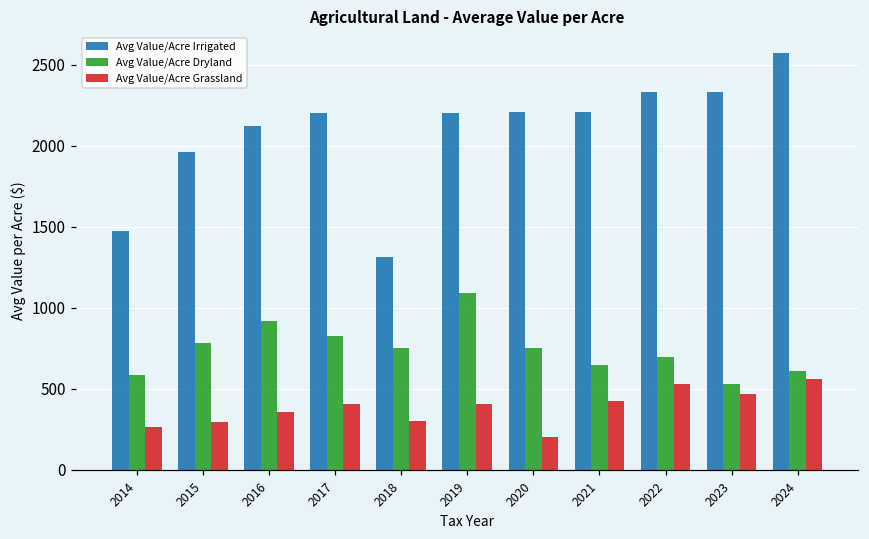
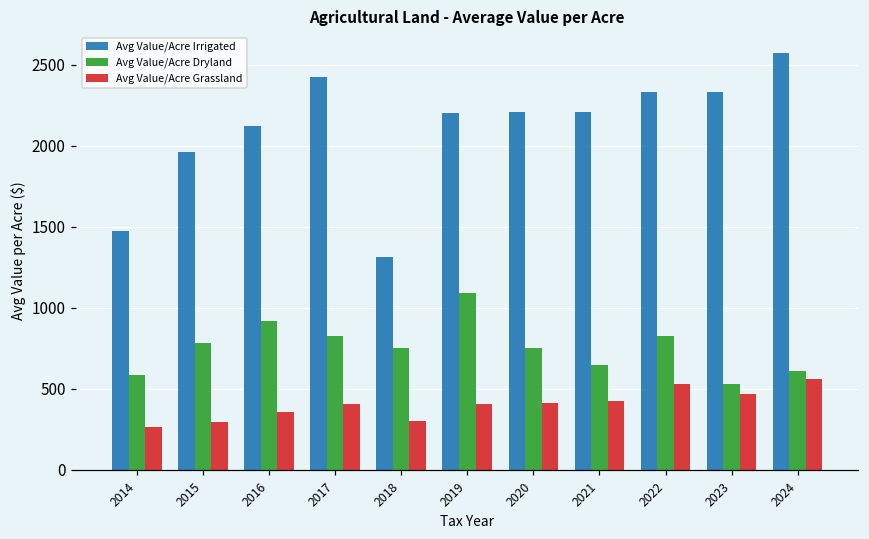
Avg Value/Acre Irrigated, 2017: 2200 -> 2420
Avg Value/Acre Grassland, 2020: 200 -> 410
Avg Value/Acre Dryland, 2022: 700 -> 830
